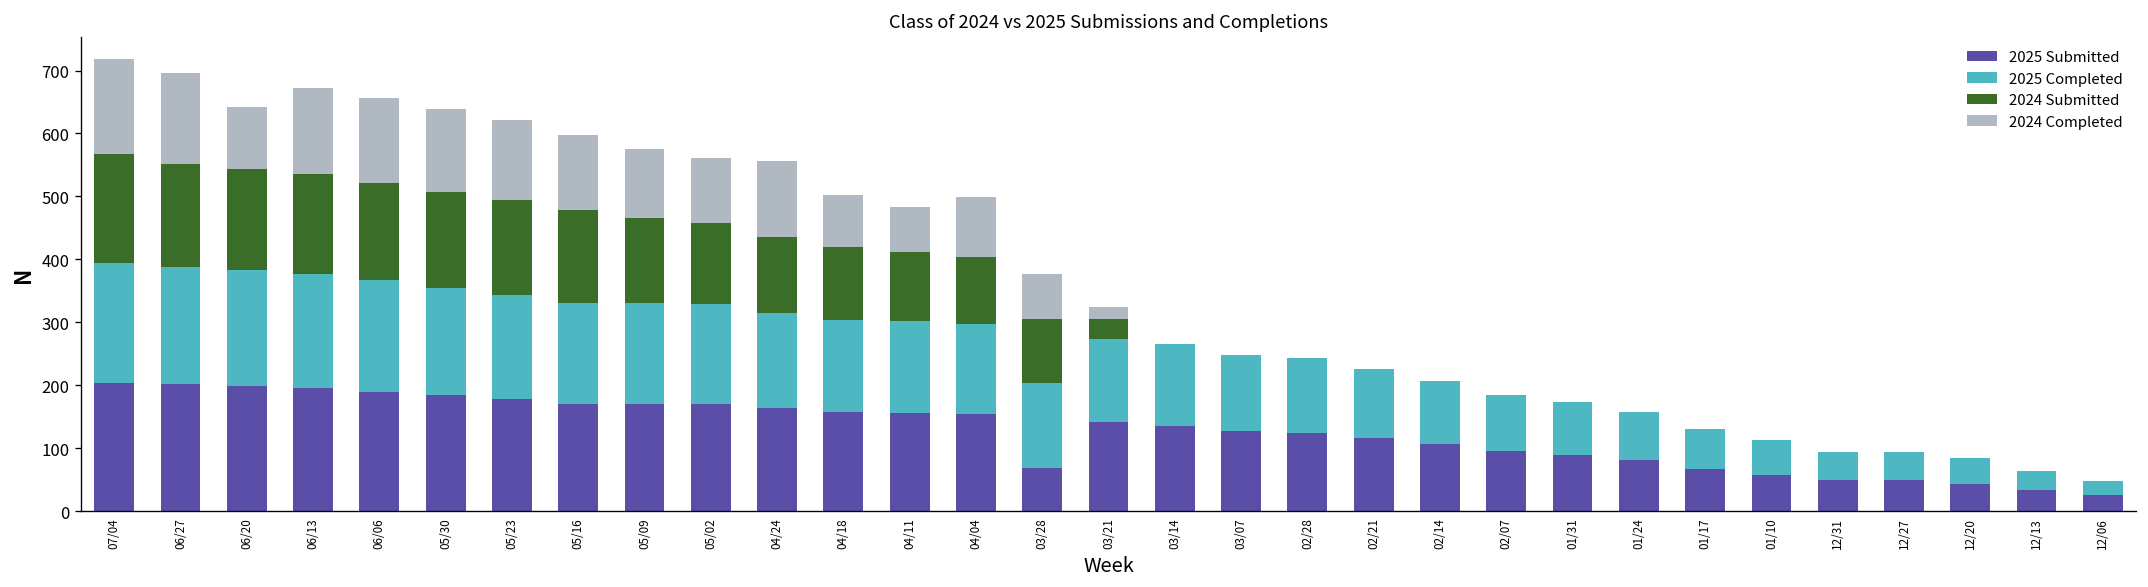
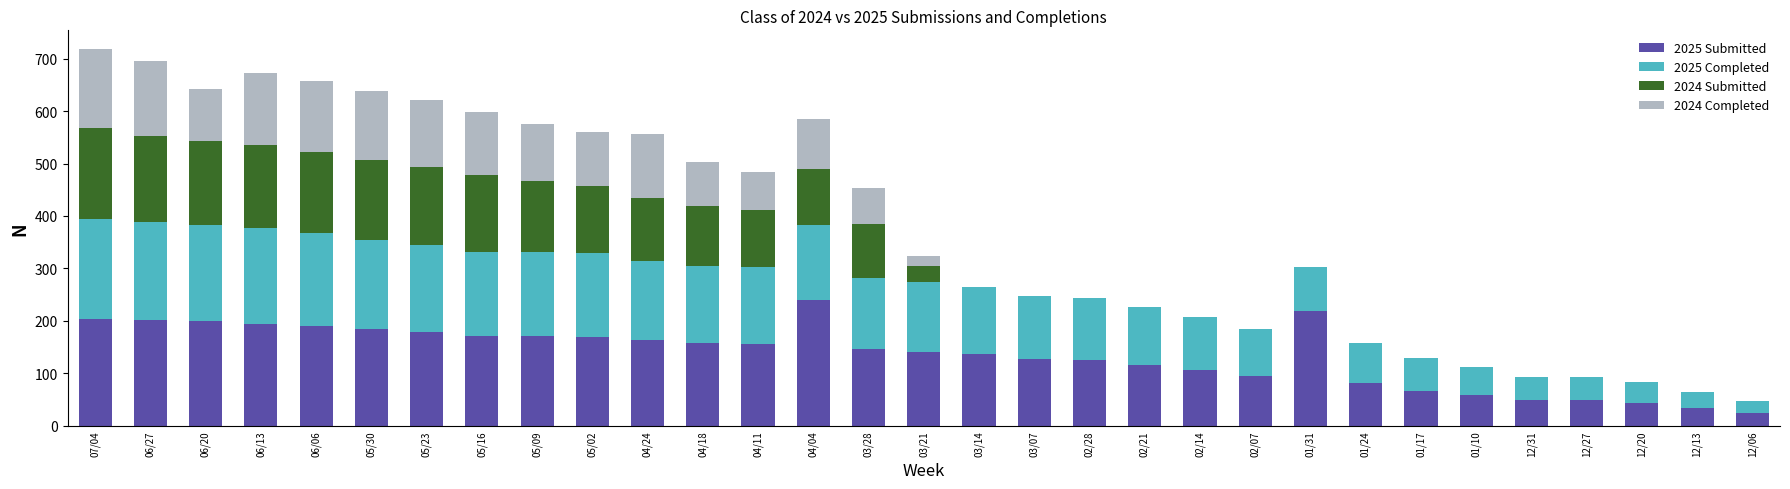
2025 Submitted, 04/04: 150 -> 240
2025 Submitted, 03/28: 70 -> 150
2025 Submitted, 01/31: 90 -> 220
